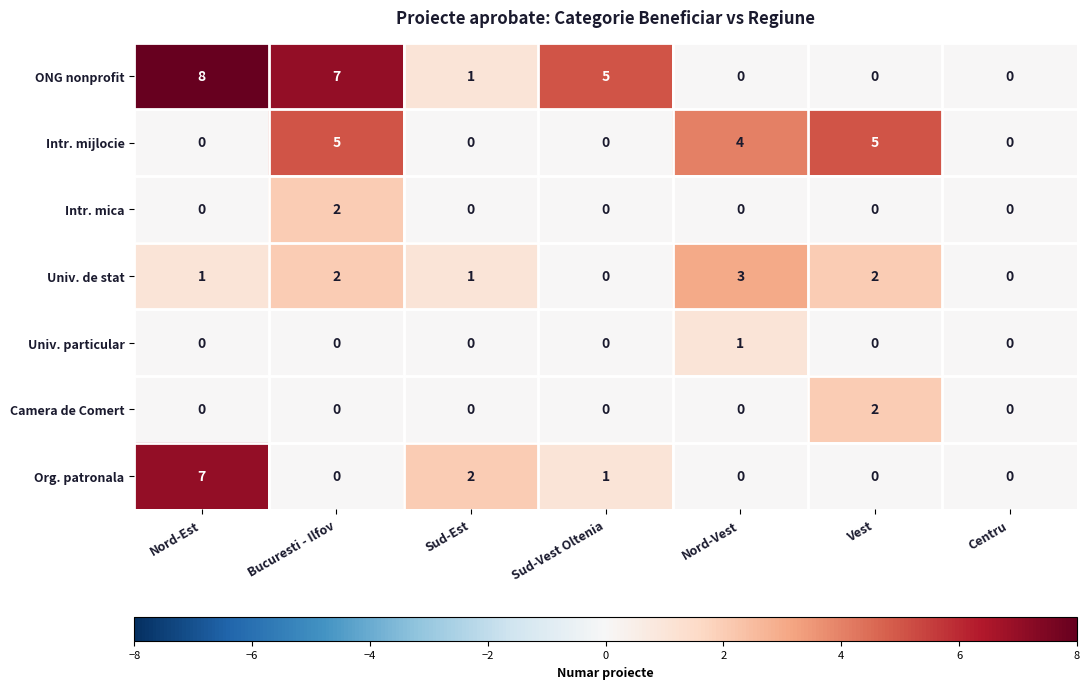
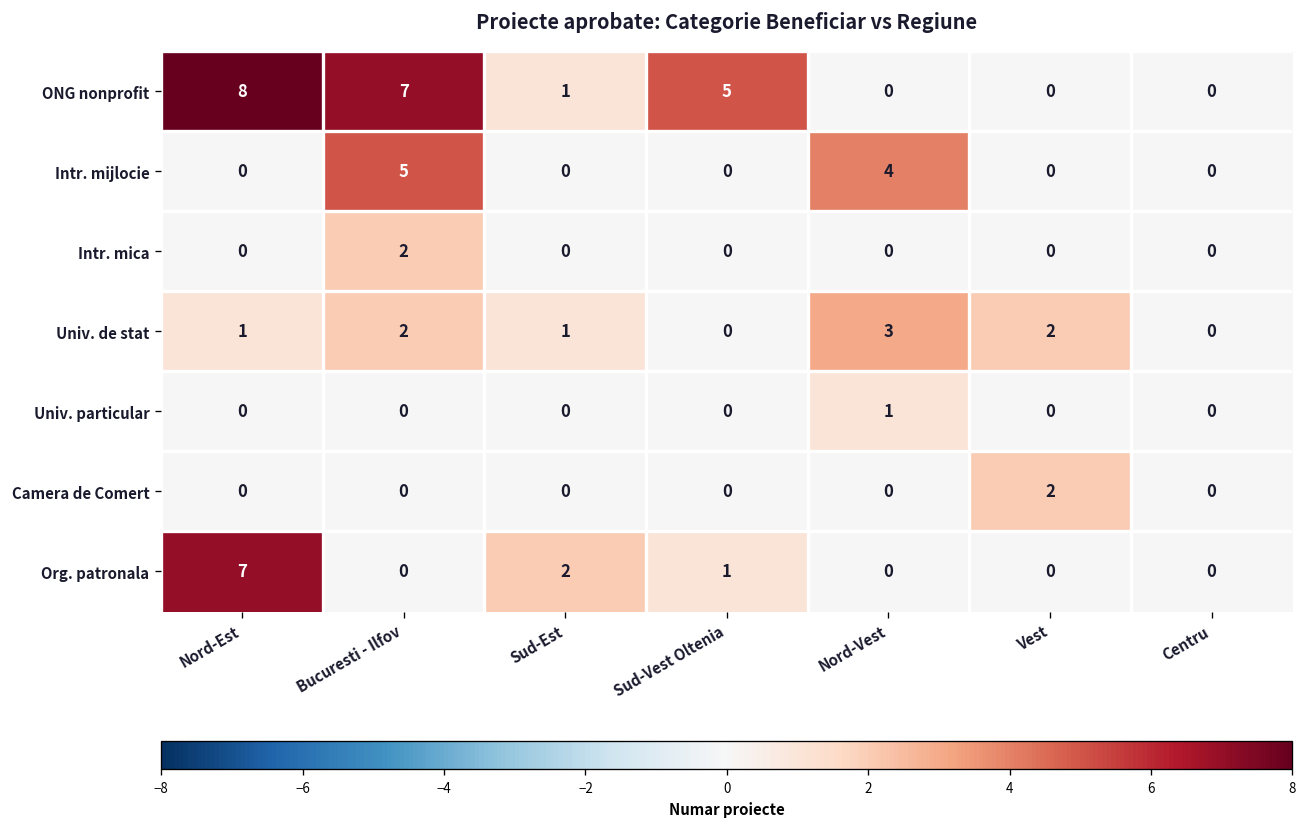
Intr. mijlocie, Vest: 5 -> 0
